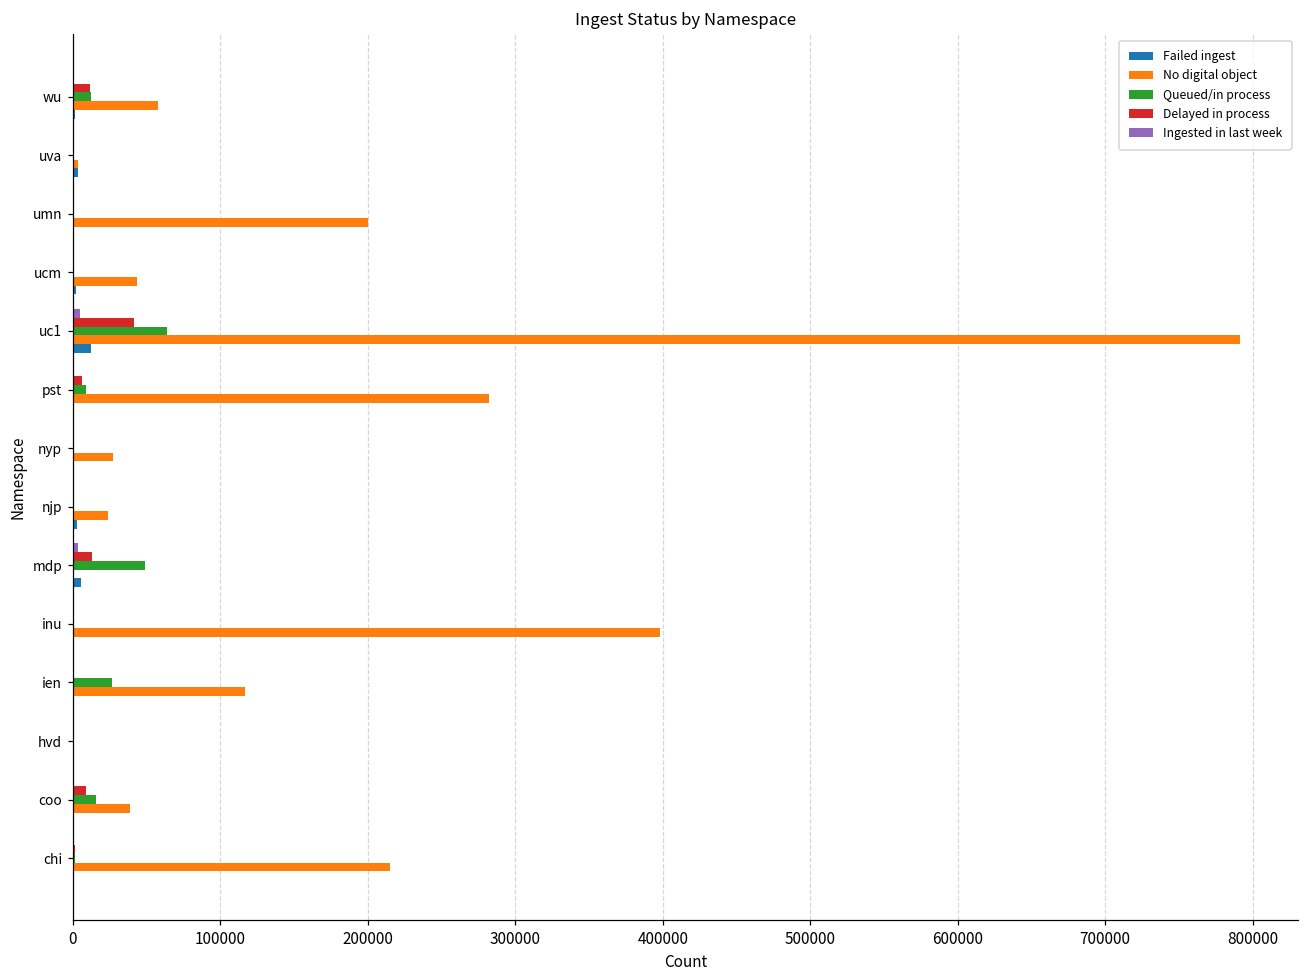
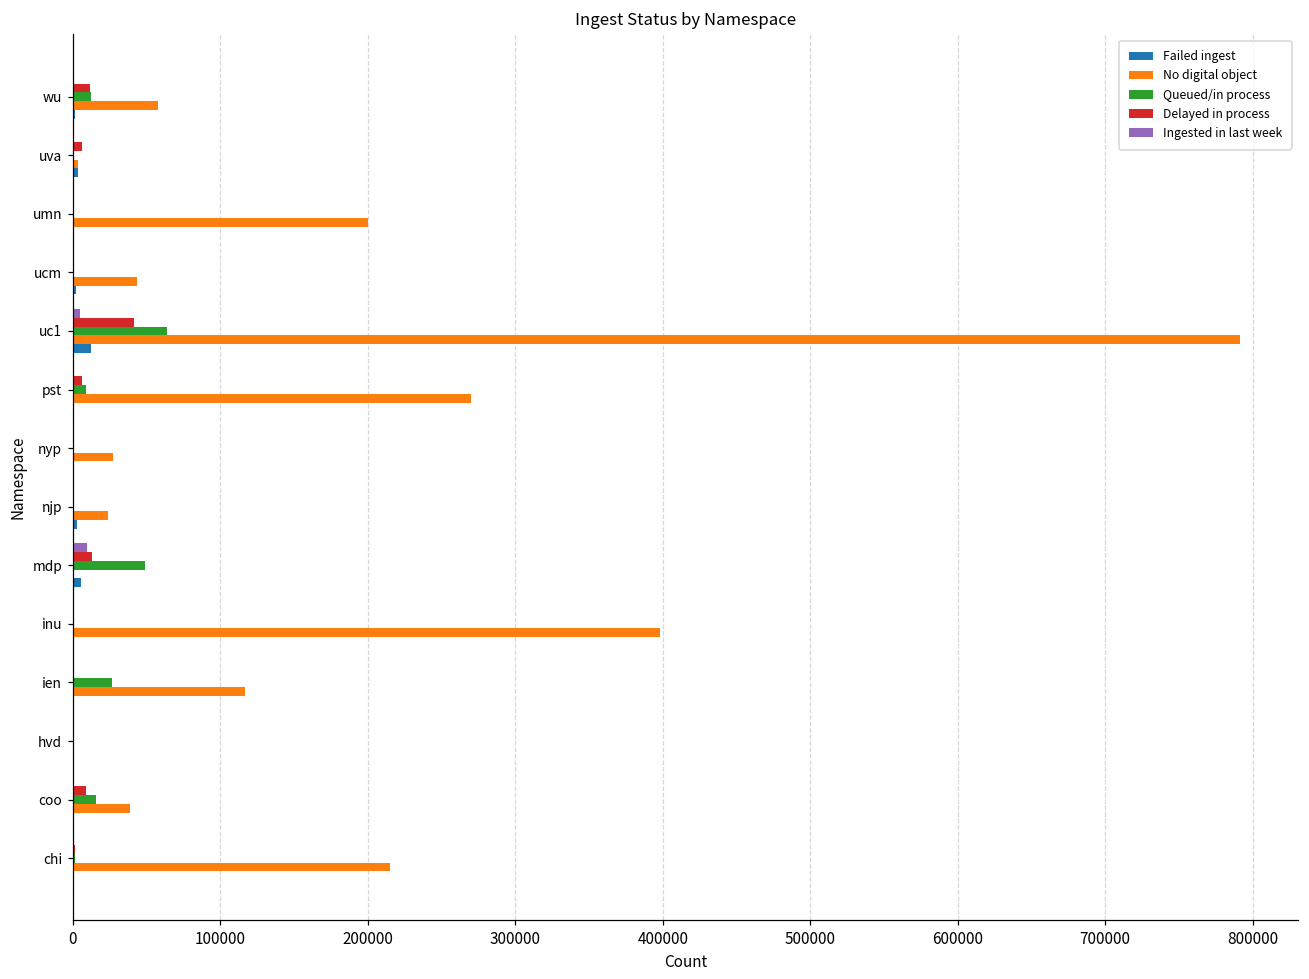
Delayed in process, uva: 0 -> 6000
No digital object, pst: 282000 -> 270000
Ingested in last week, mdp: 3000 -> 10000
